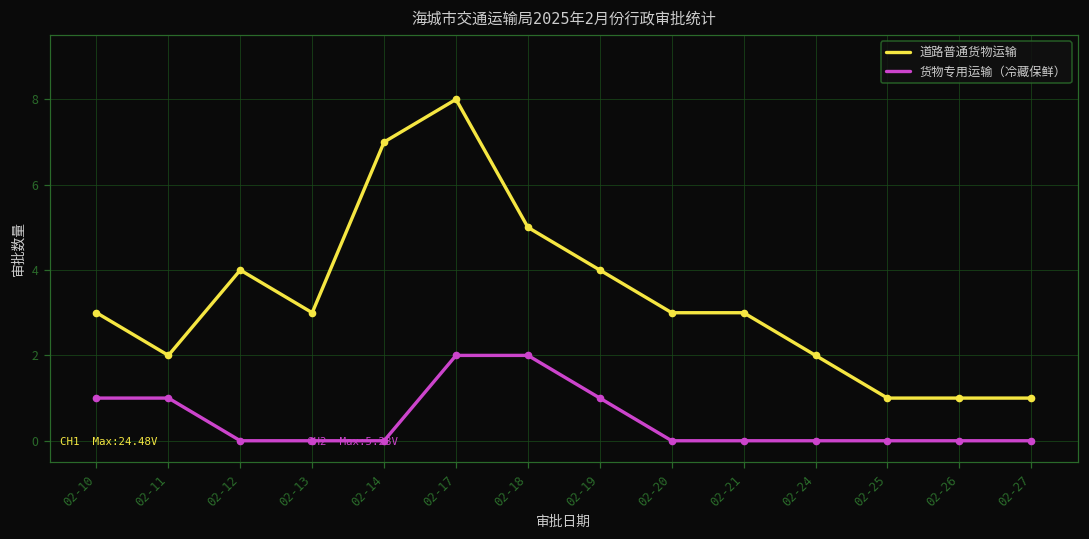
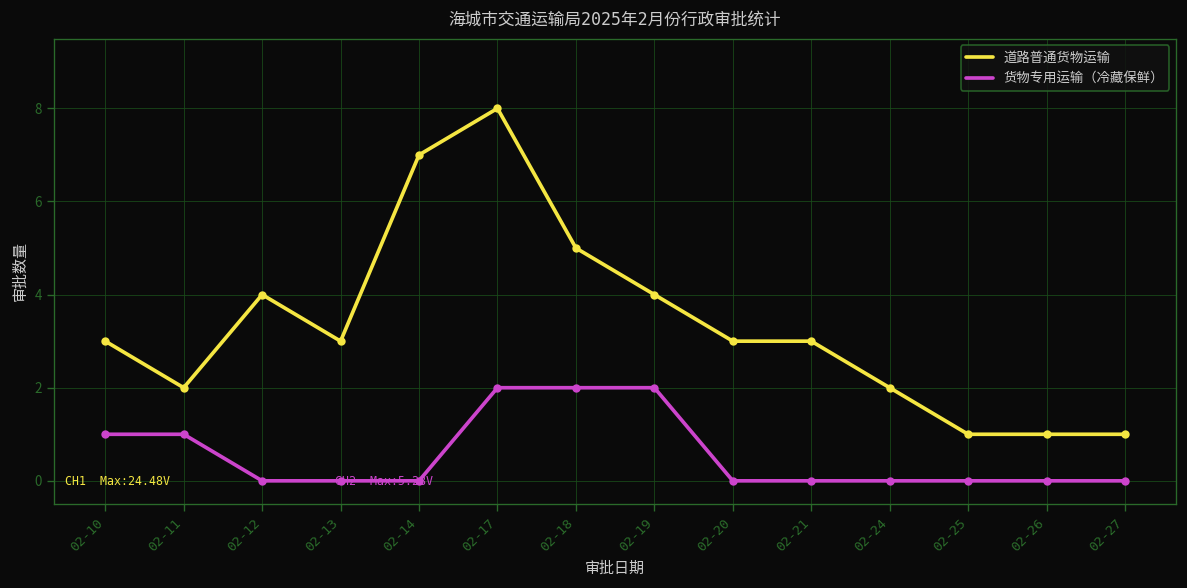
货物专用运输（冷藏保鲜）, 02-19: 1 -> 2
